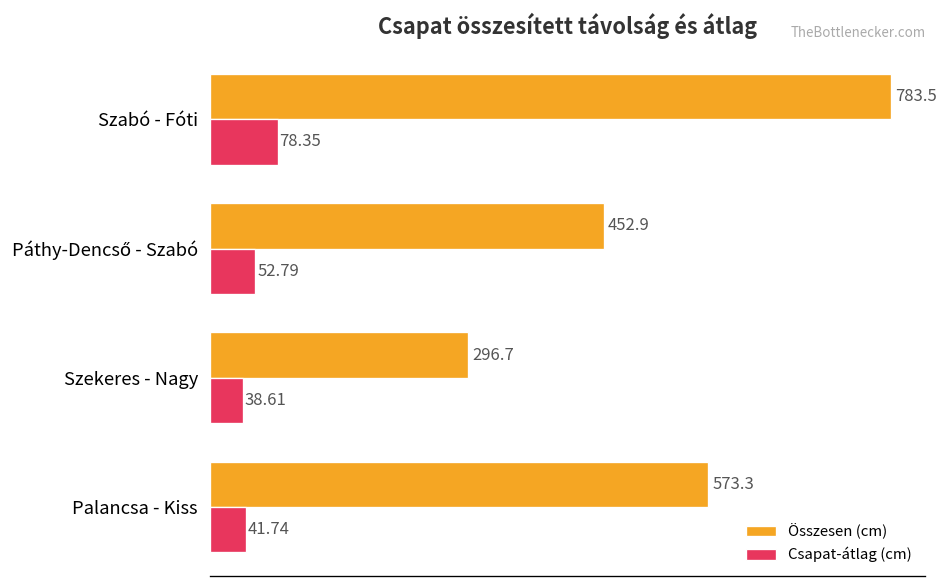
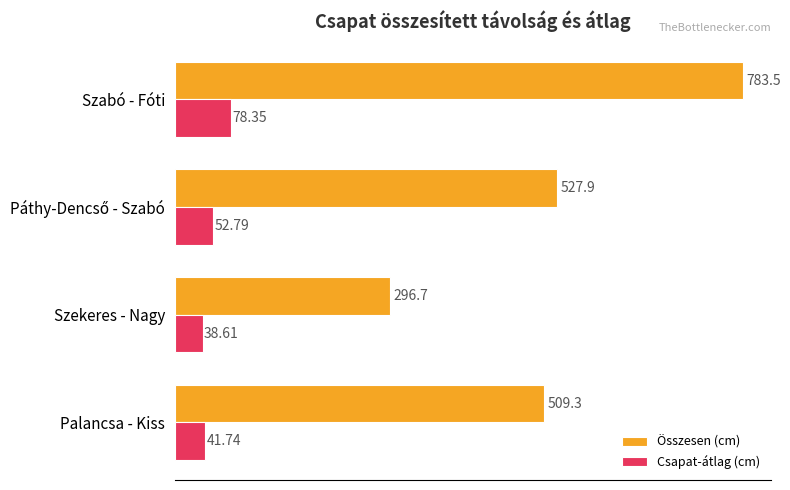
Összesen (cm), Páthy-Dencső - Szabó: 452.9 -> 527.9
Összesen (cm), Palancsa - Kiss: 573.3 -> 509.3
